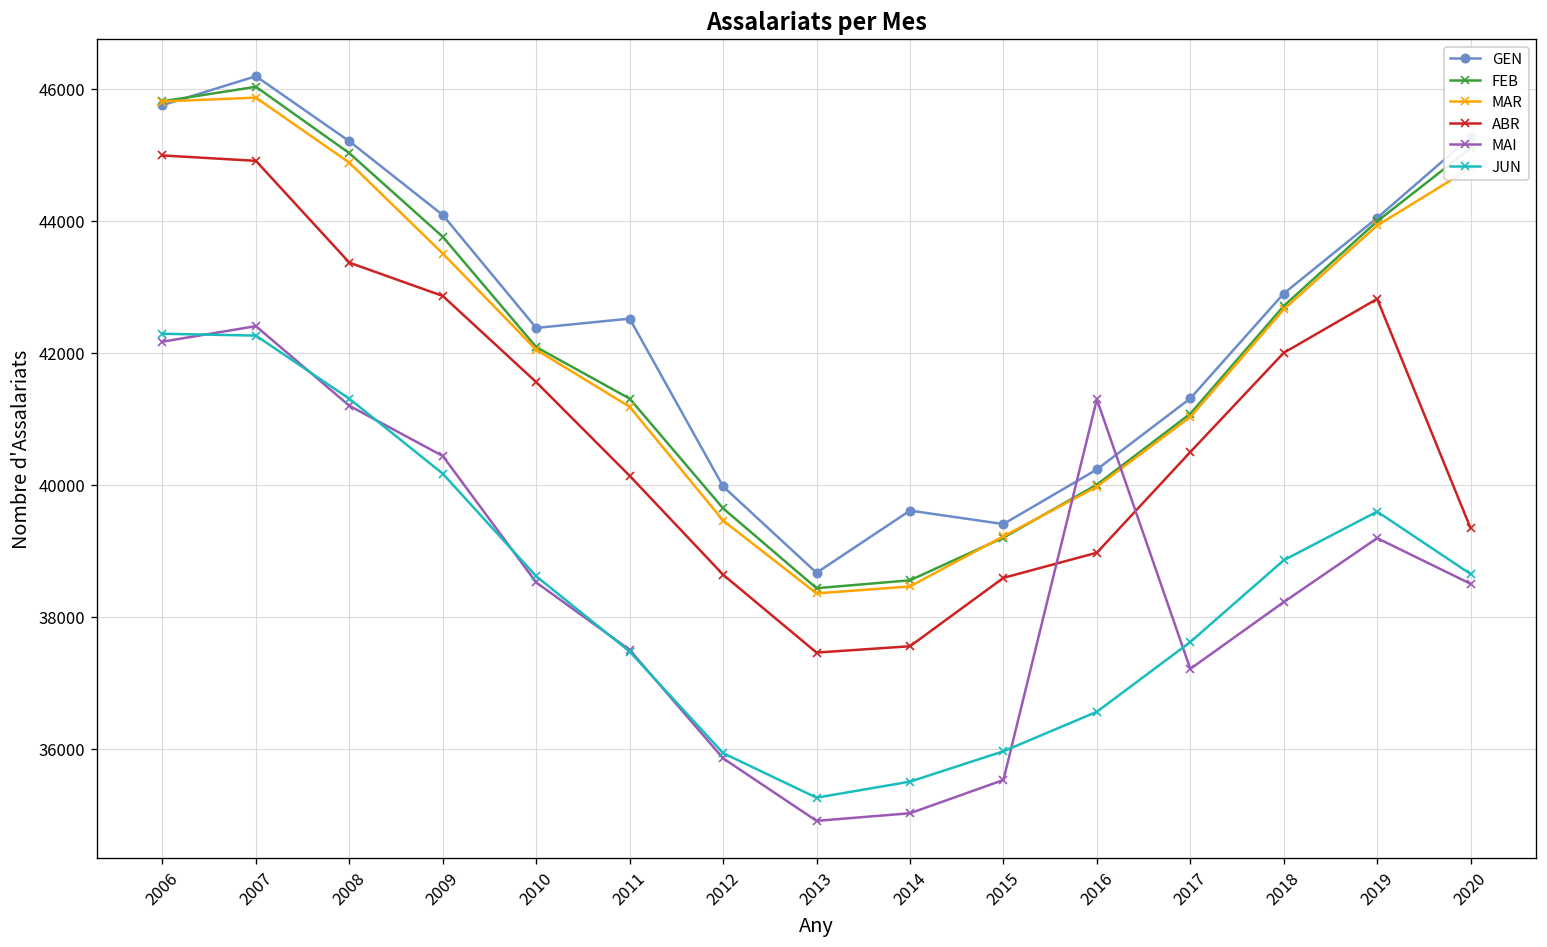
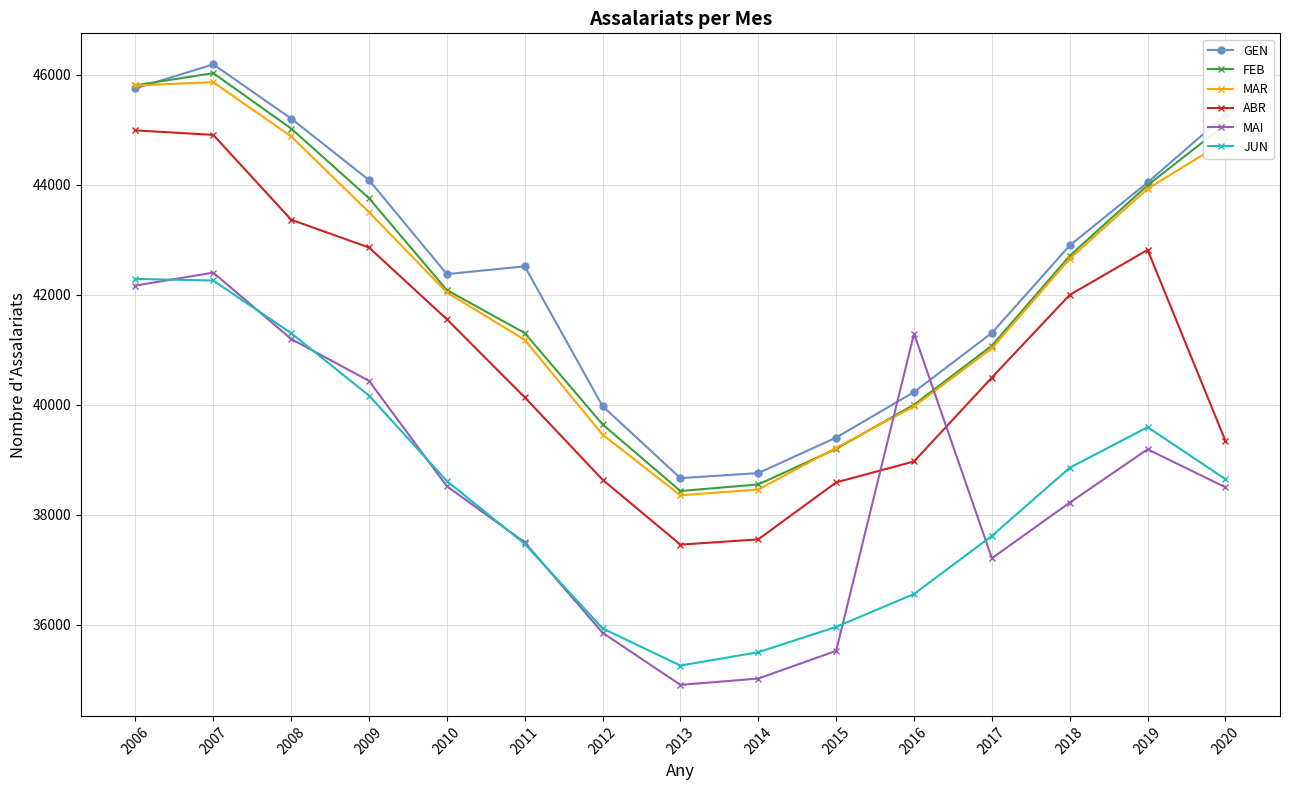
GEN, 2014: 39600 -> 38800
